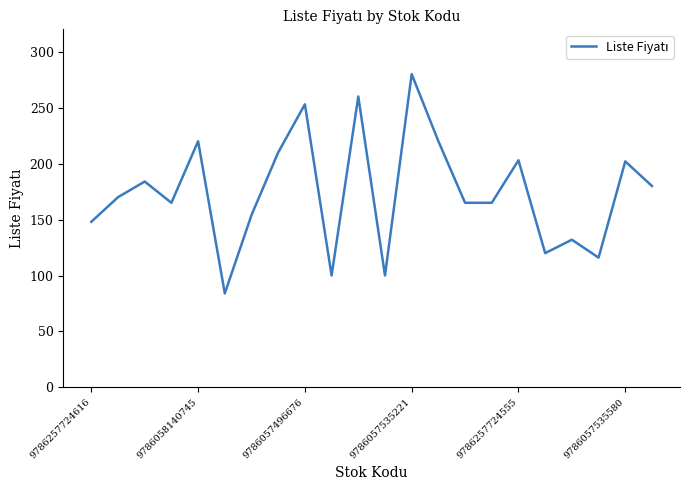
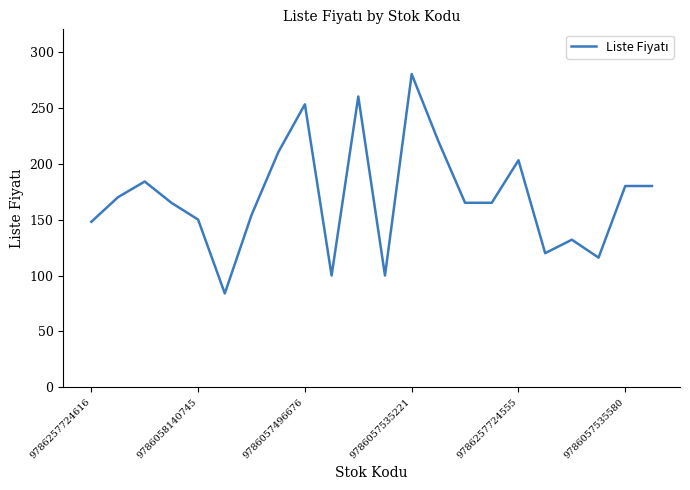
9786058140745: 220 -> 150
9786057535580: 202 -> 180
